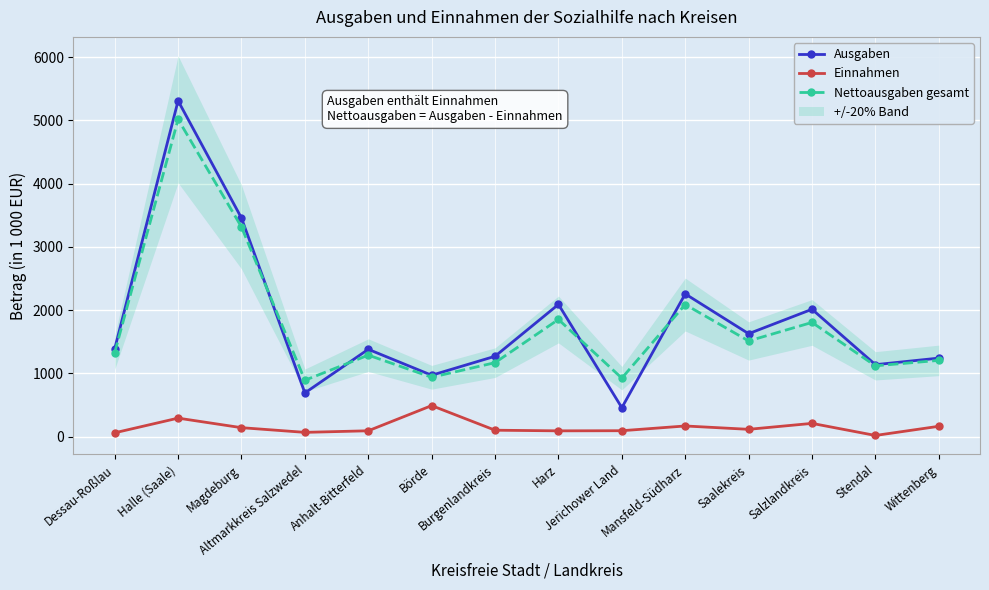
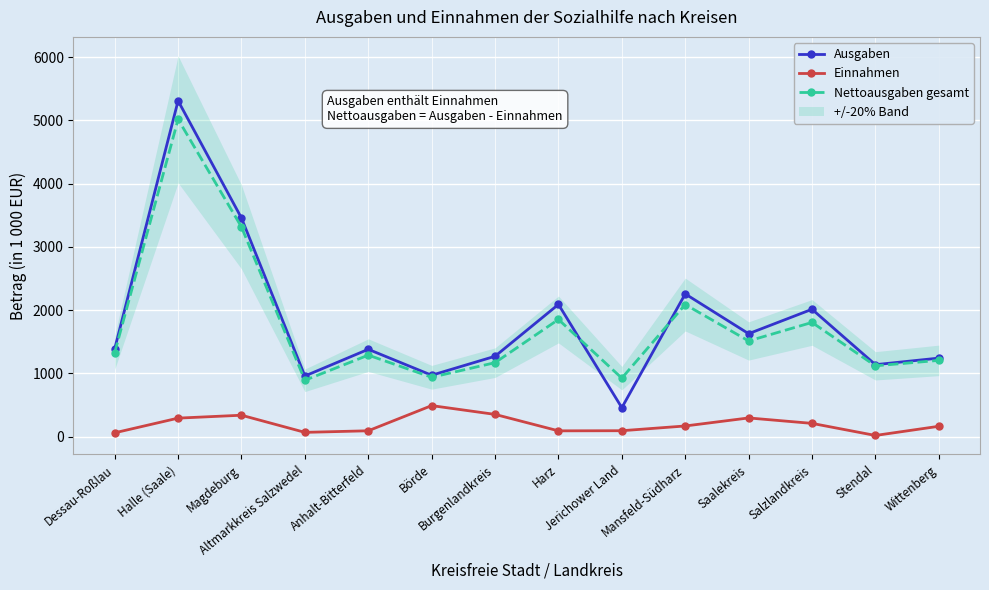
Einnahmen, Magdeburg: 100 -> 300
Ausgaben, Altmarkkreis Salzwedel: 700 -> 1000
Einnahmen, Burgenlandkreis: 100 -> 400
Einnahmen, Saalekreis: 100 -> 300
